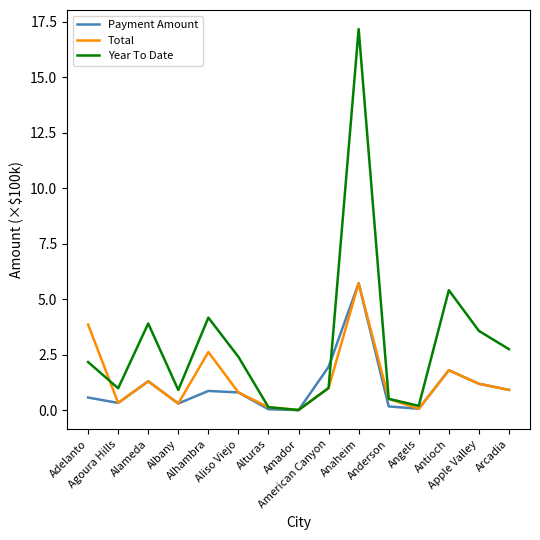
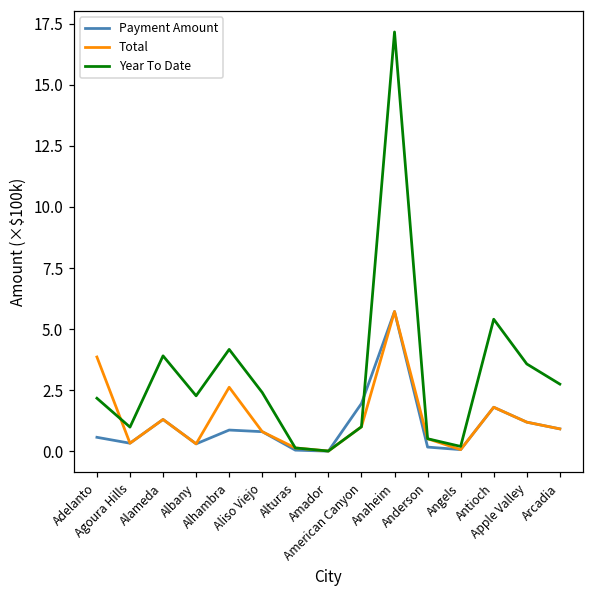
Year To Date, Albany: 0.9 -> 2.3
